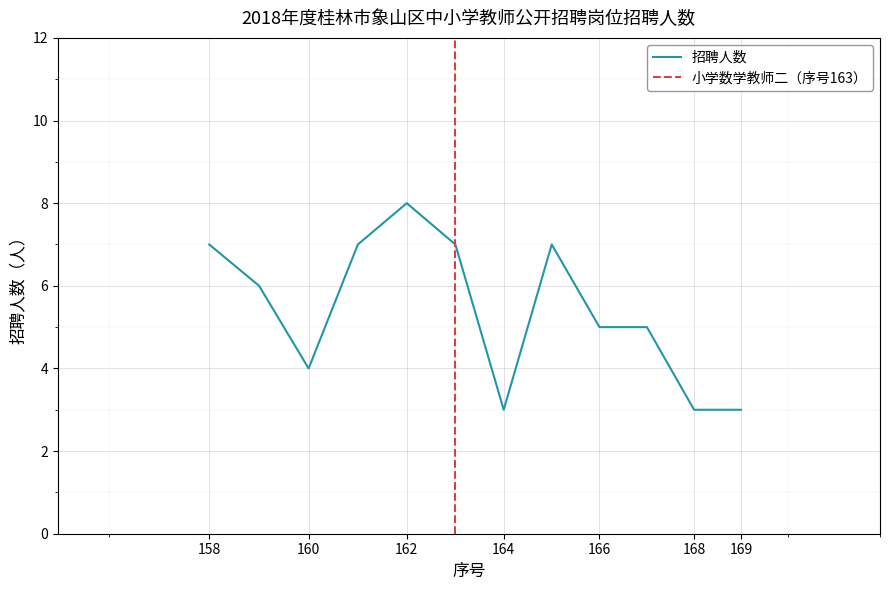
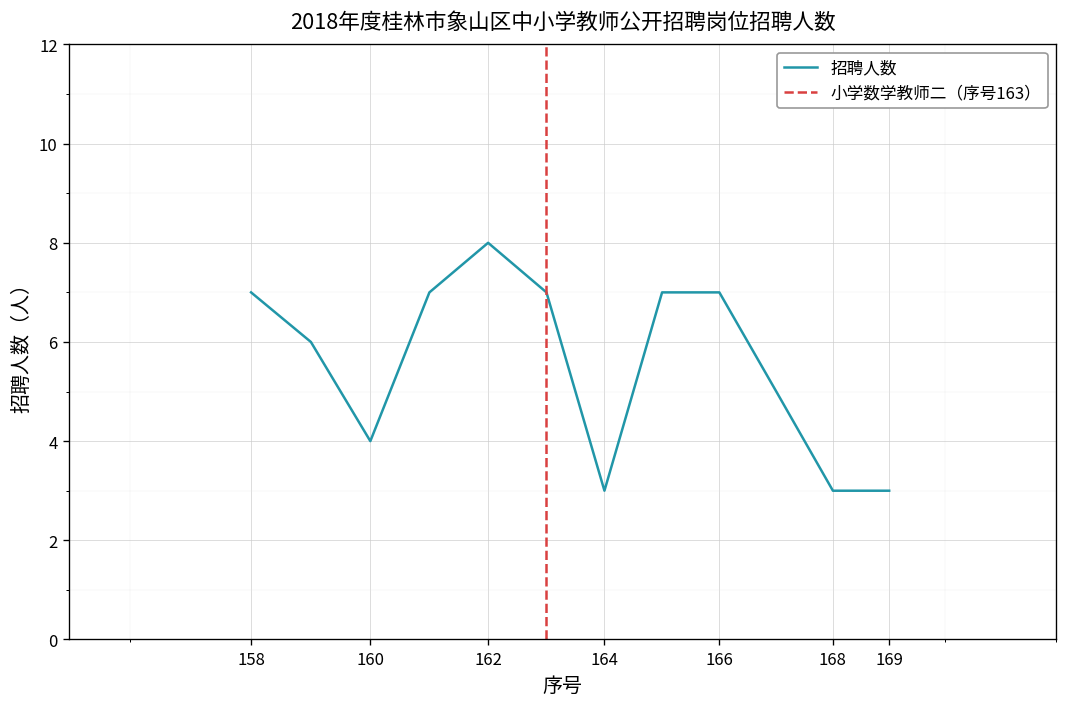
166: 5 -> 7
